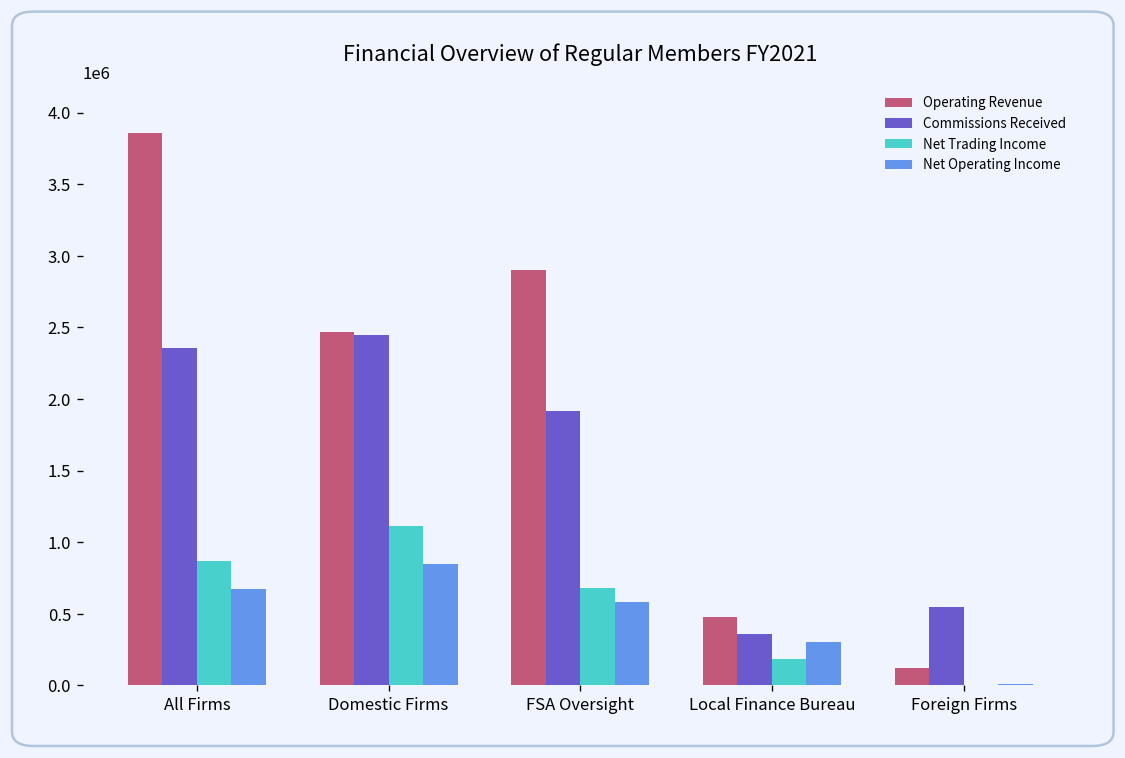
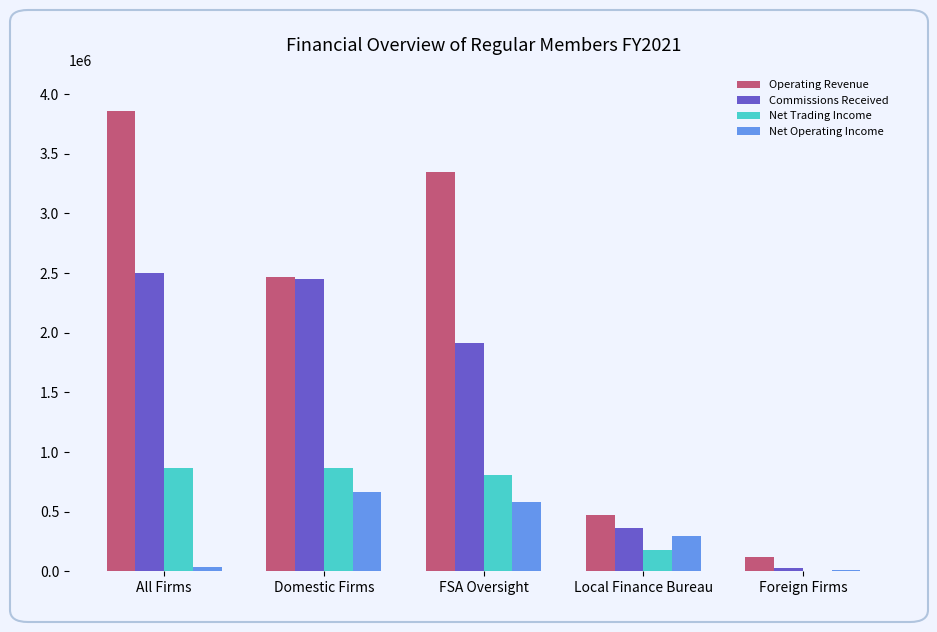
Commissions Received, All Firms: 2360000 -> 2500000
Net Operating Income, All Firms: 670000 -> 30000
Net Trading Income, Domestic Firms: 1110000 -> 860000
Net Operating Income, Domestic Firms: 850000 -> 660000
Operating Revenue, FSA Oversight: 2900000 -> 3350000
Net Trading Income, FSA Oversight: 680000 -> 800000
Commissions Received, Foreign Firms: 550000 -> 30000
